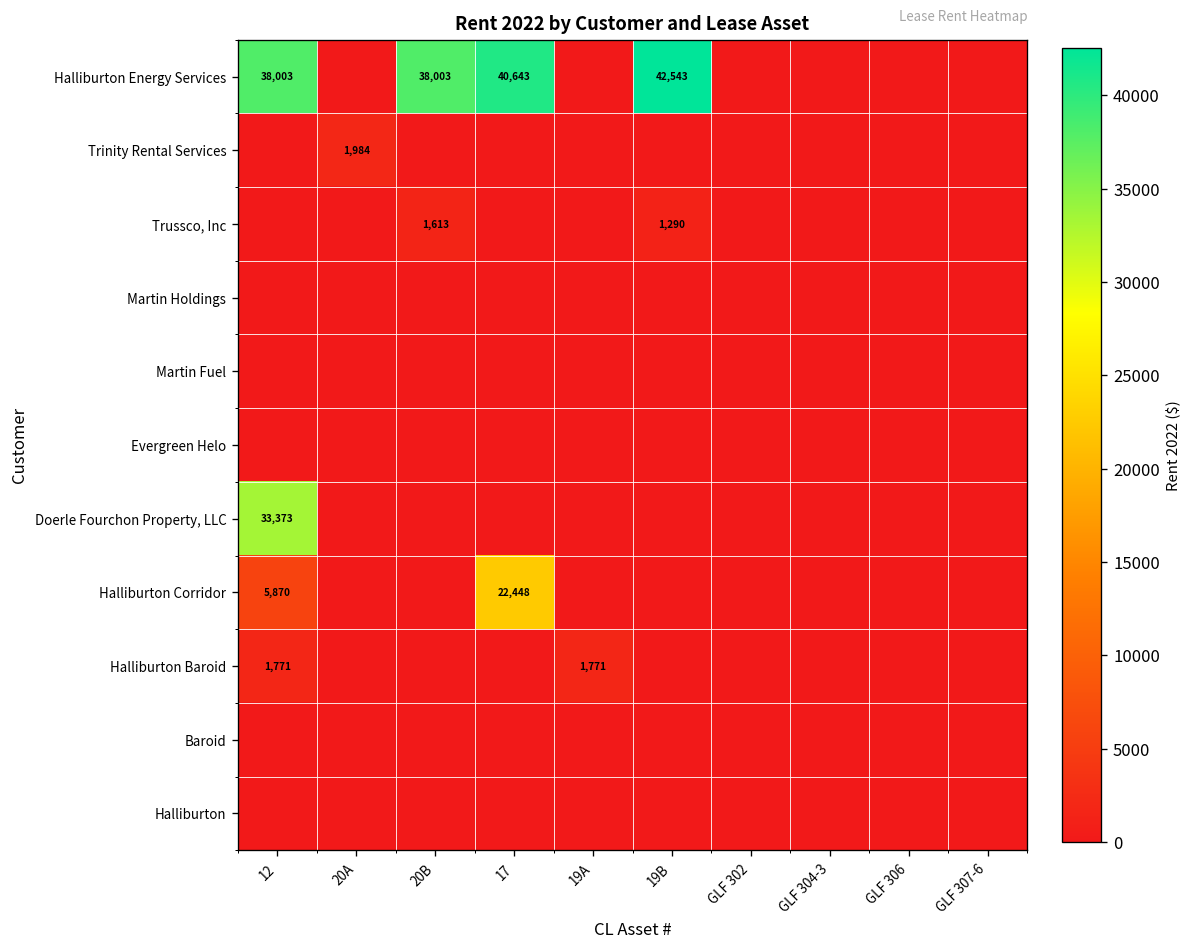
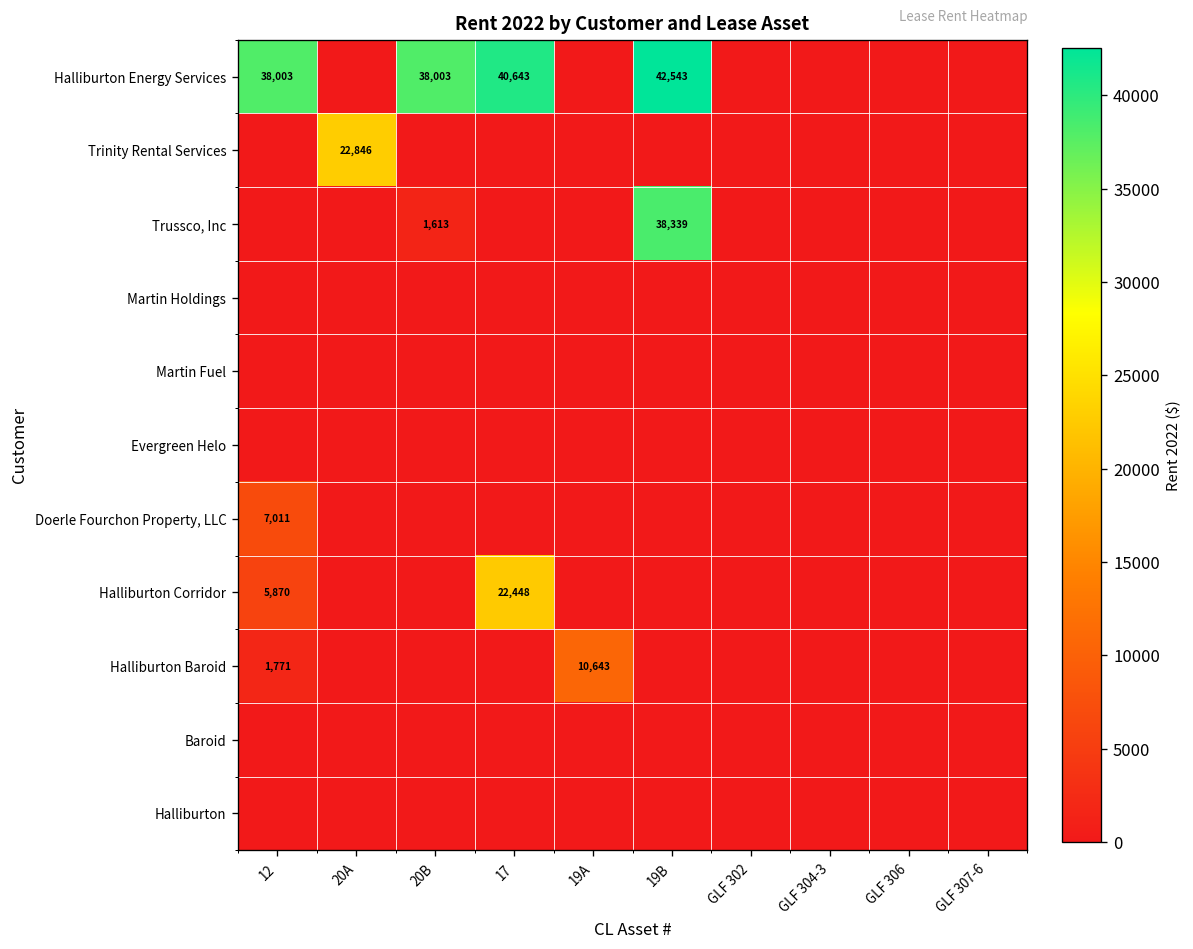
Trinity Rental Services, 20A: 1,984 -> 22,846
Trussco, Inc, 19B: 1,290 -> 38,339
Doerle Fourchon Property, LLC, 12: 33,373 -> 7,011
Halliburton Baroid, 19A: 1,771 -> 10,643
